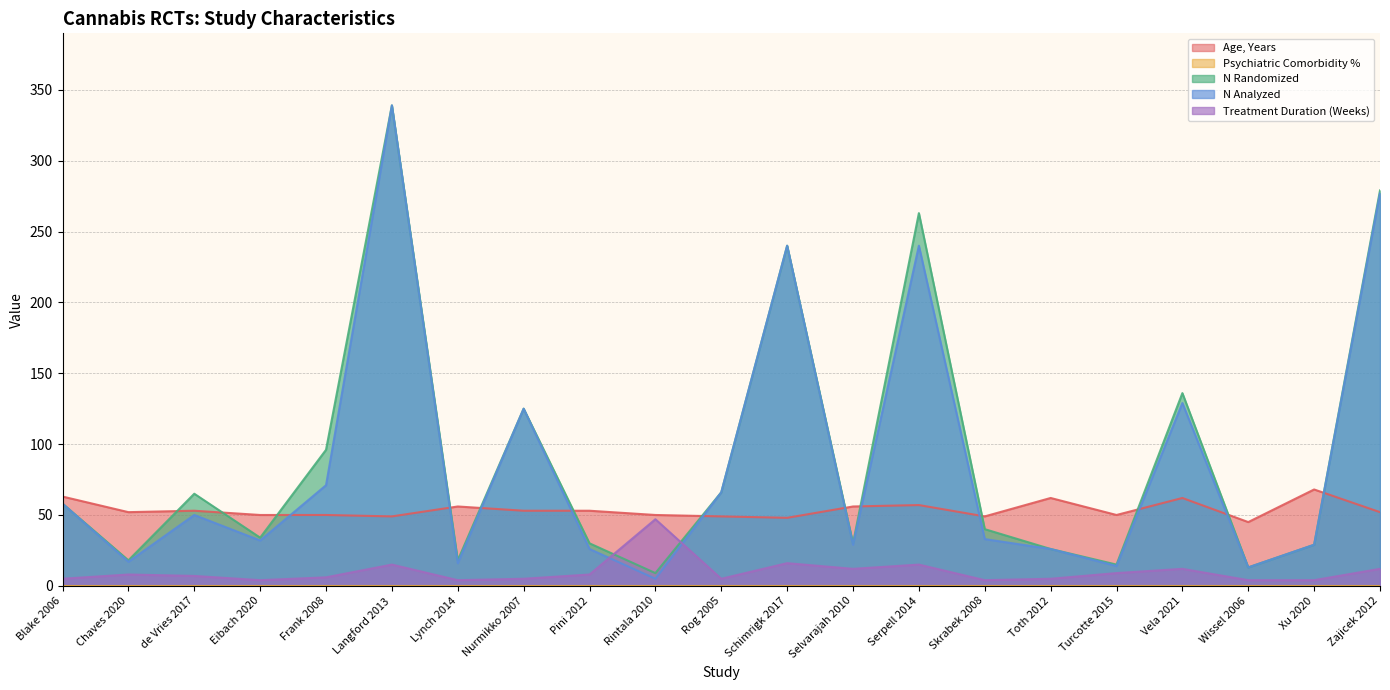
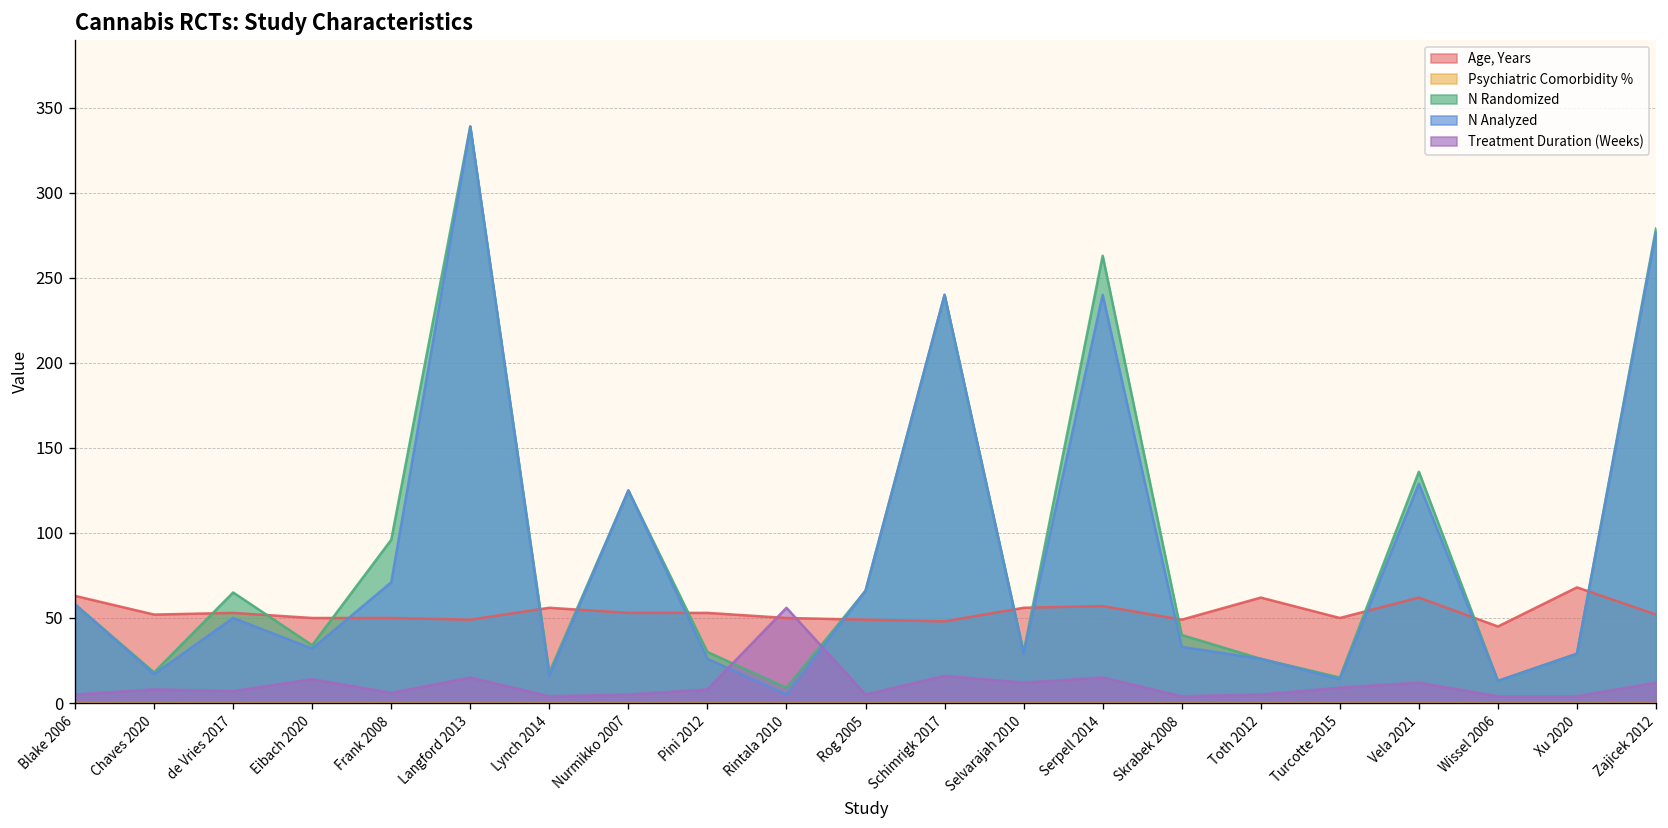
Treatment Duration (Weeks), Eibach 2020: 4 -> 14
Treatment Duration (Weeks), Rintala 2010: 47 -> 56
